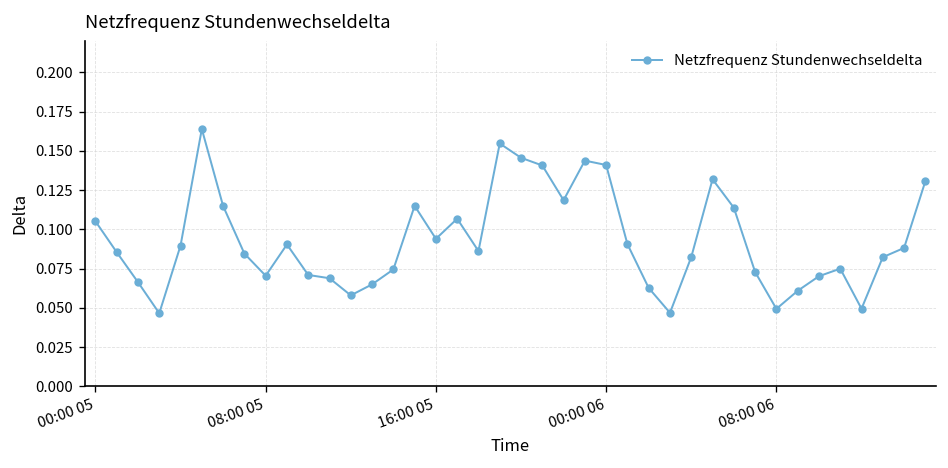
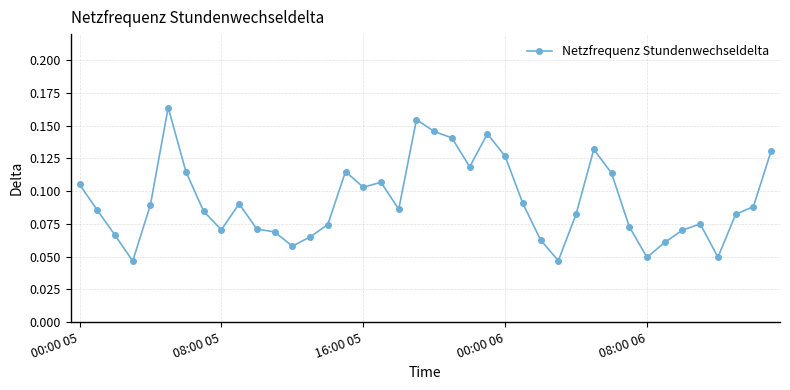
16:00 05: 0.094 -> 0.103
00:00 06: 0.141 -> 0.127
